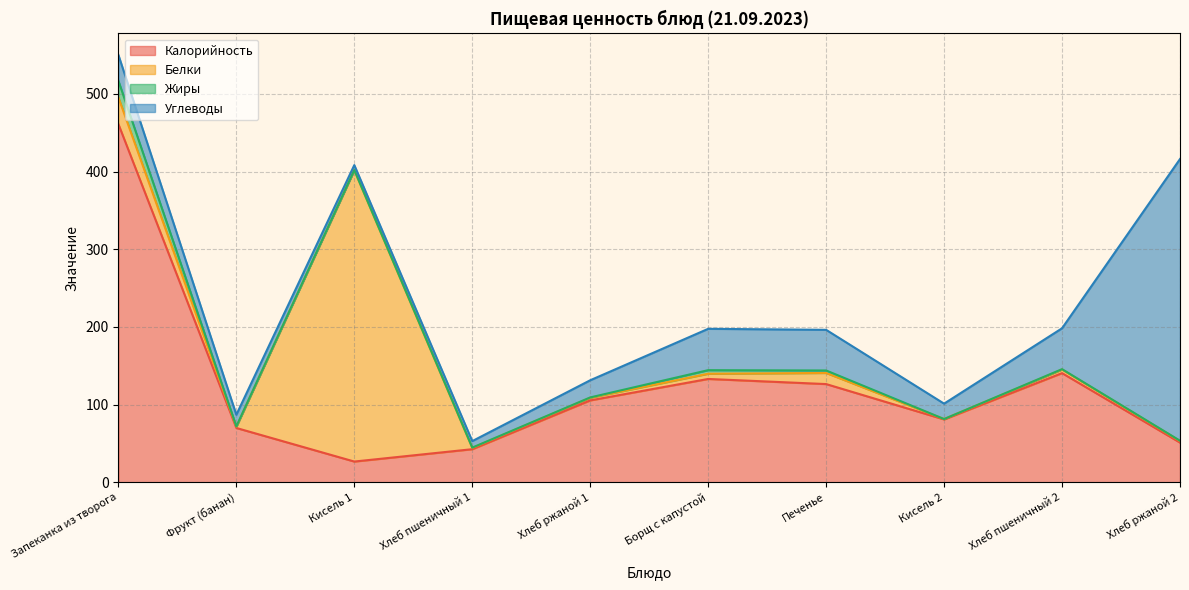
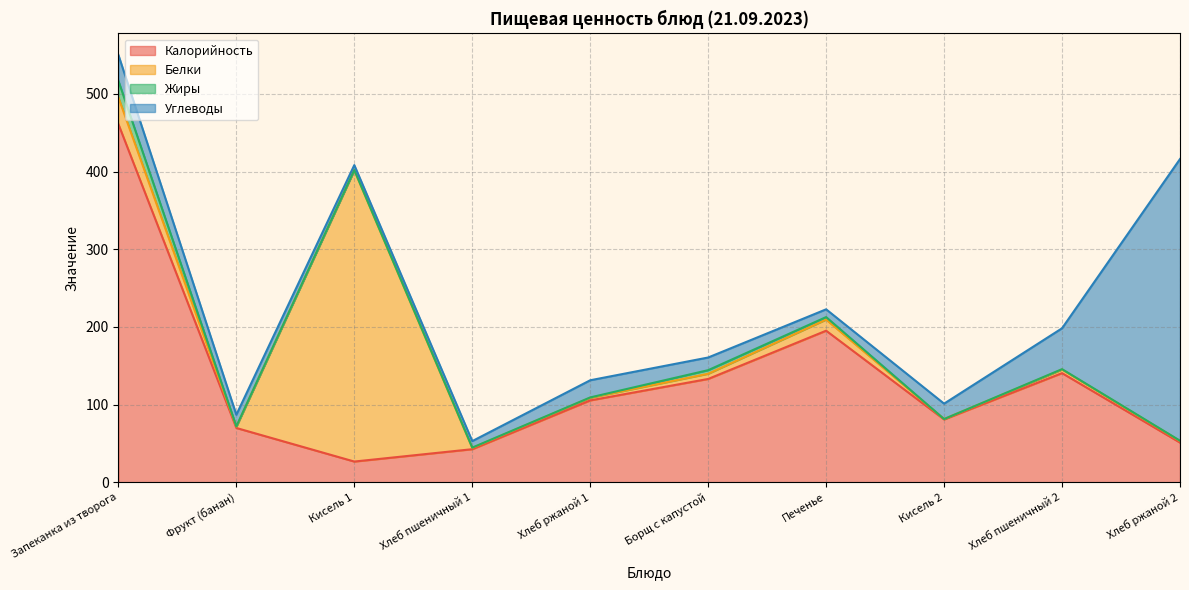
Углеводы, Борщ с капустой: 50 -> 20
Калорийность, Печенье: 130 -> 200
Углеводы, Печенье: 50 -> 10
